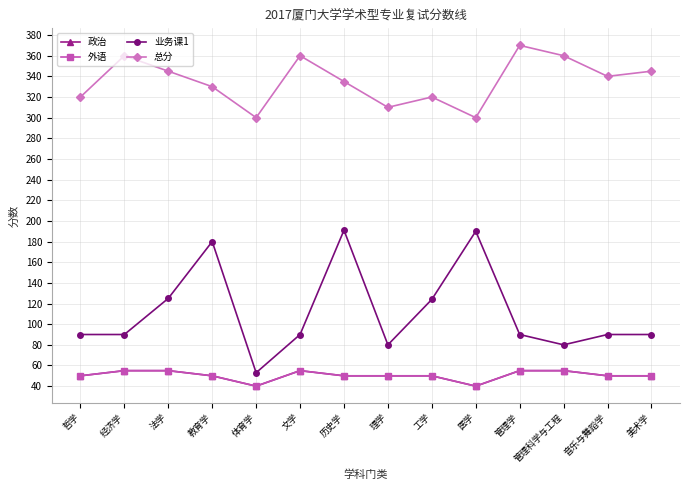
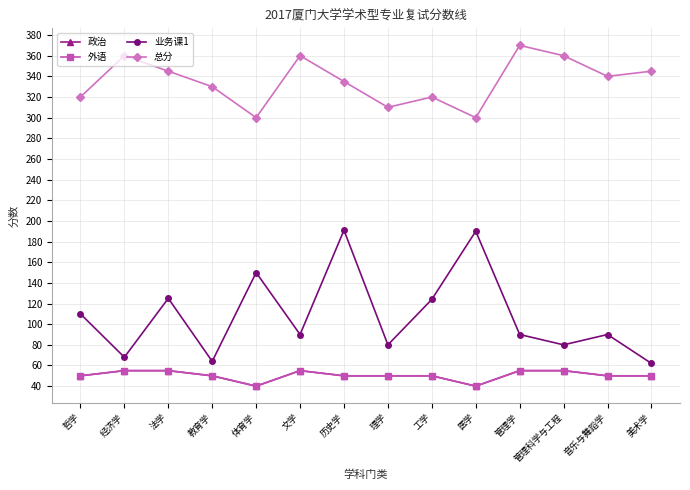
业务课1, 哲学: 90 -> 110
业务课1, 经济学: 90 -> 68
业务课1, 教育学: 180 -> 64
业务课1, 体育学: 53 -> 150
业务课1, 美术学: 90 -> 62
